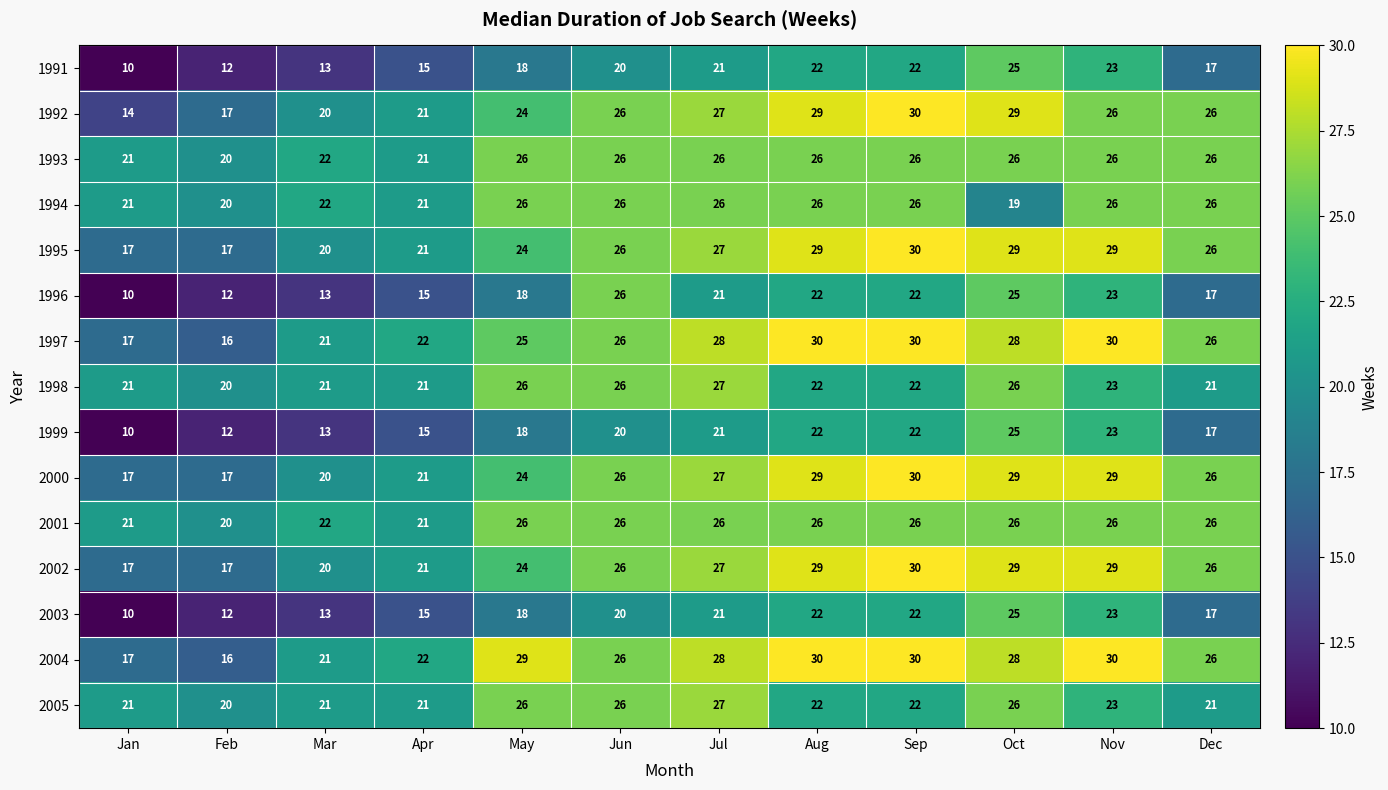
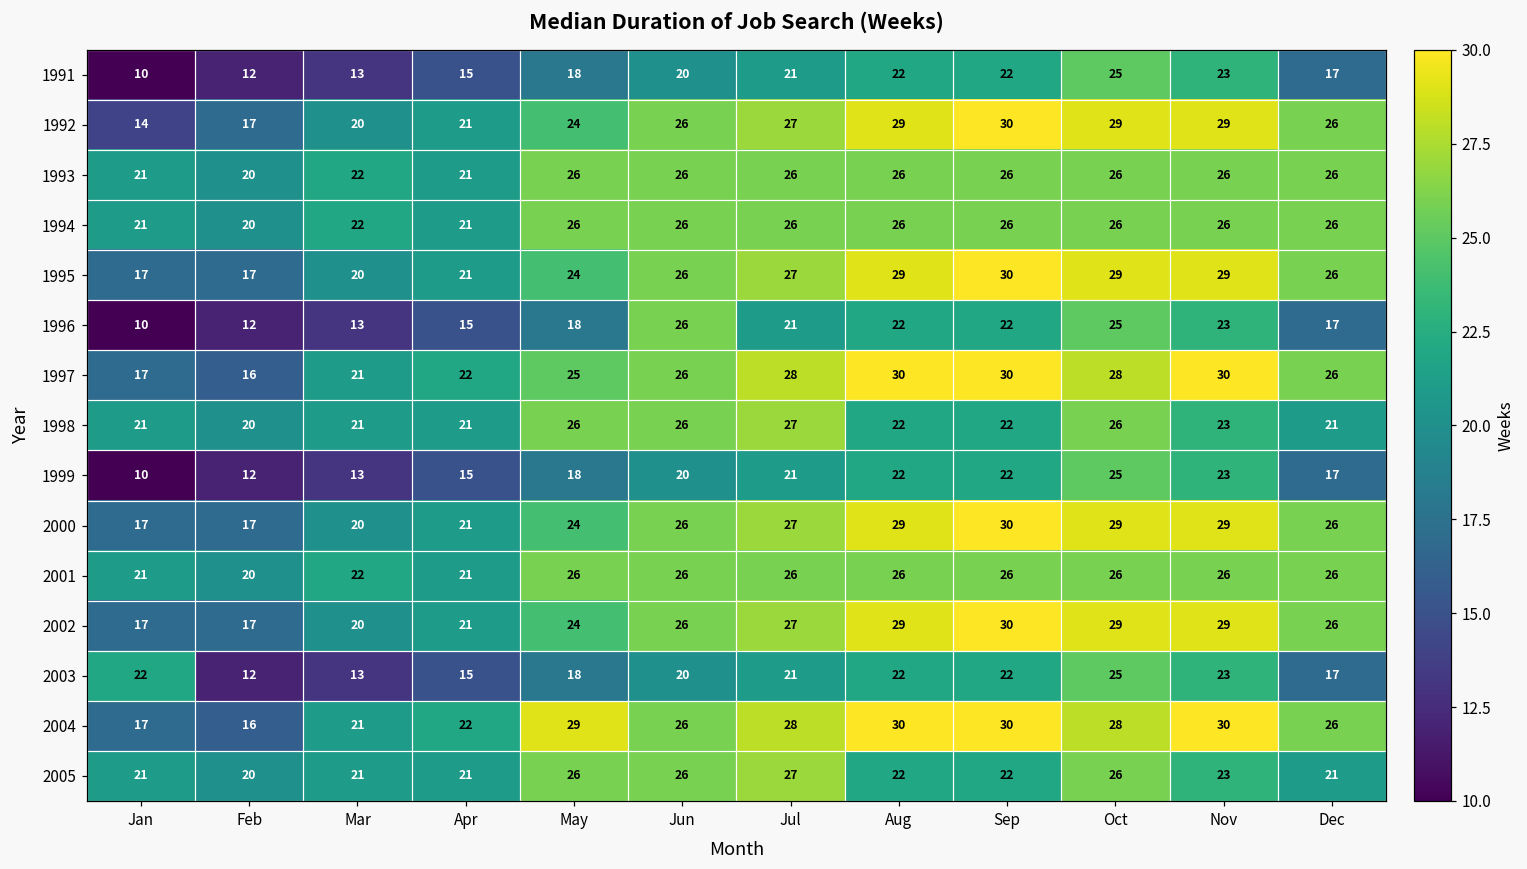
1992, Nov: 26 -> 29
1994, Oct: 19 -> 26
2003, Jan: 10 -> 22
